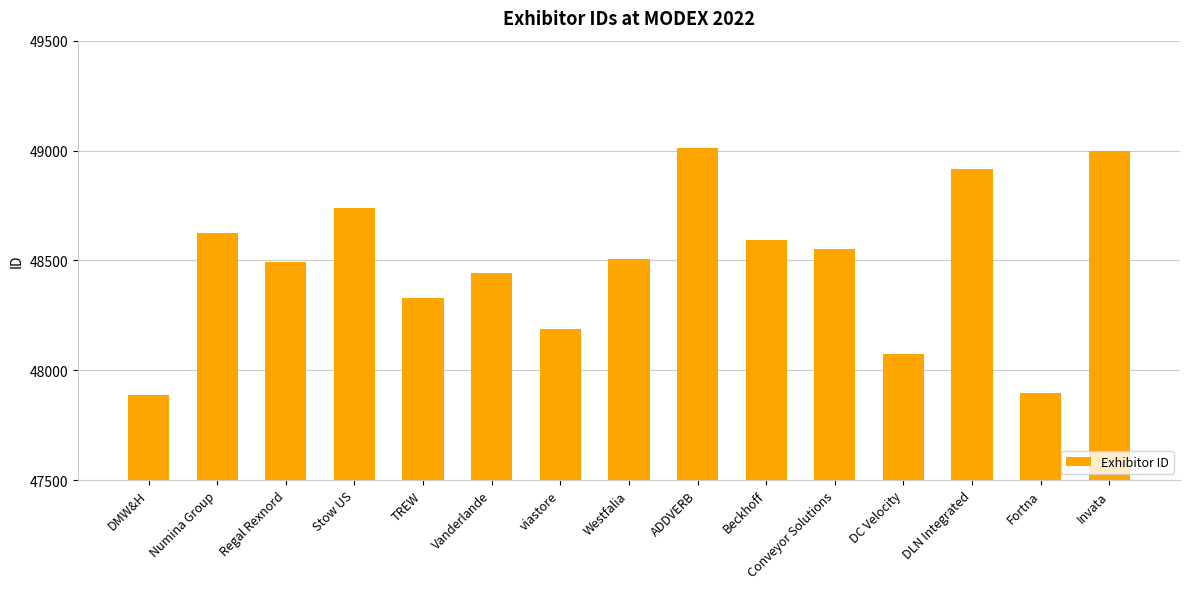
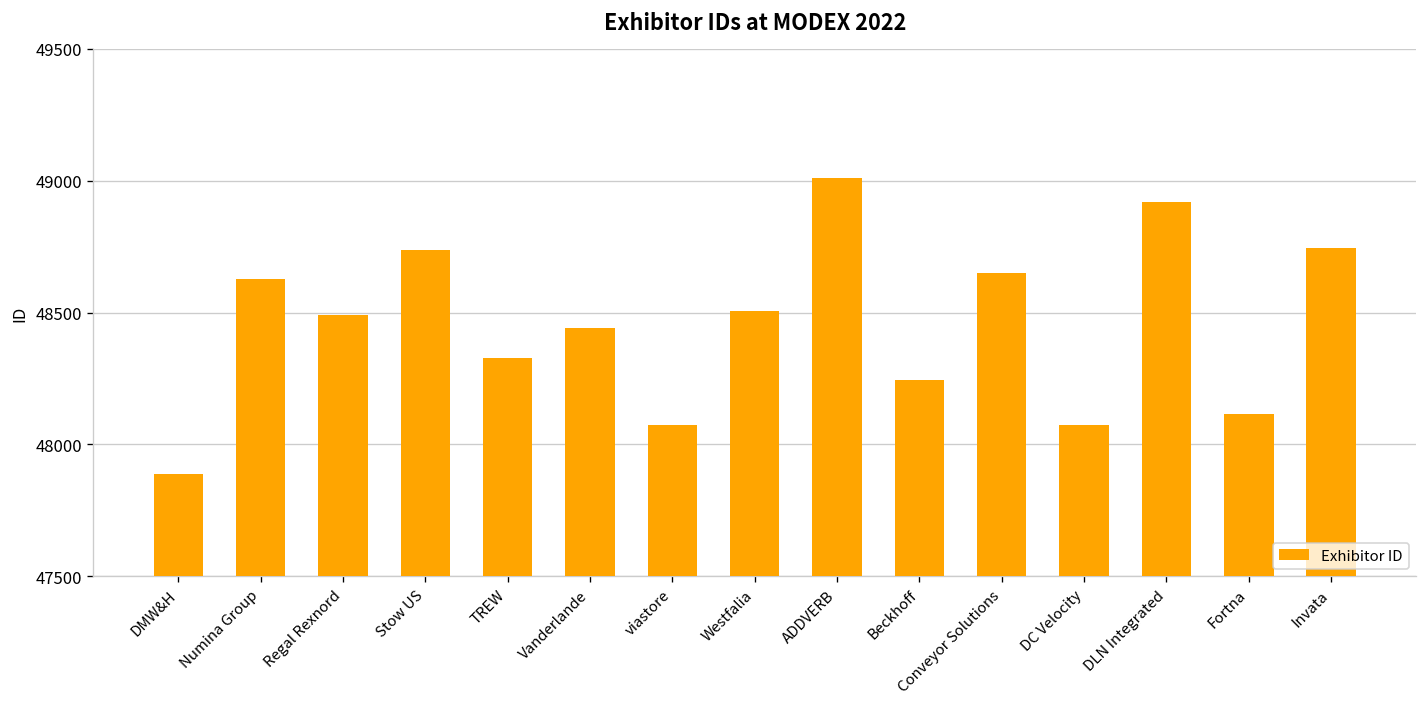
viastore: 48190 -> 48070
Beckhoff: 48590 -> 48240
Conveyor Solutions: 48550 -> 48650
Fortna: 47900 -> 48120
Invata: 49000 -> 48750
